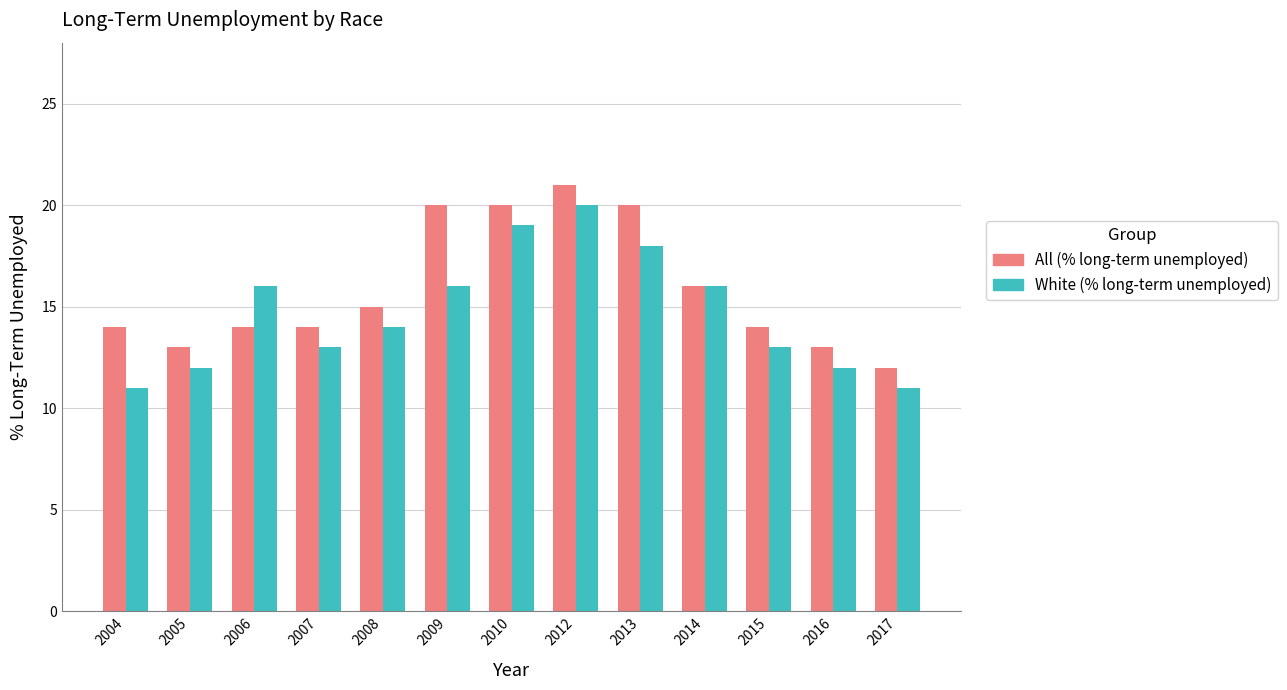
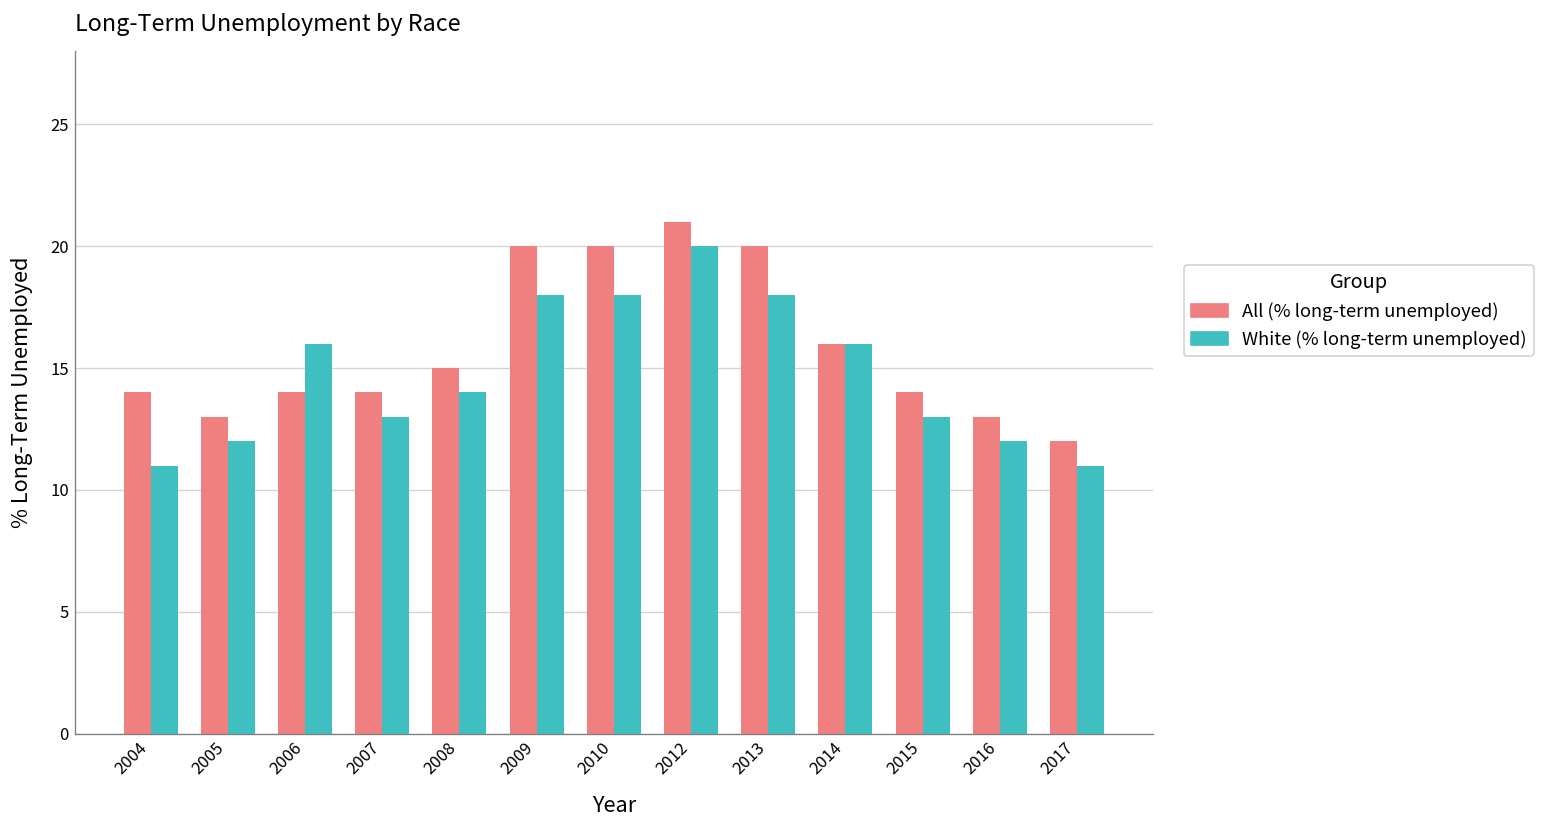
White (% long-term unemployed), 2009: 16 -> 18
White (% long-term unemployed), 2010: 19 -> 18
